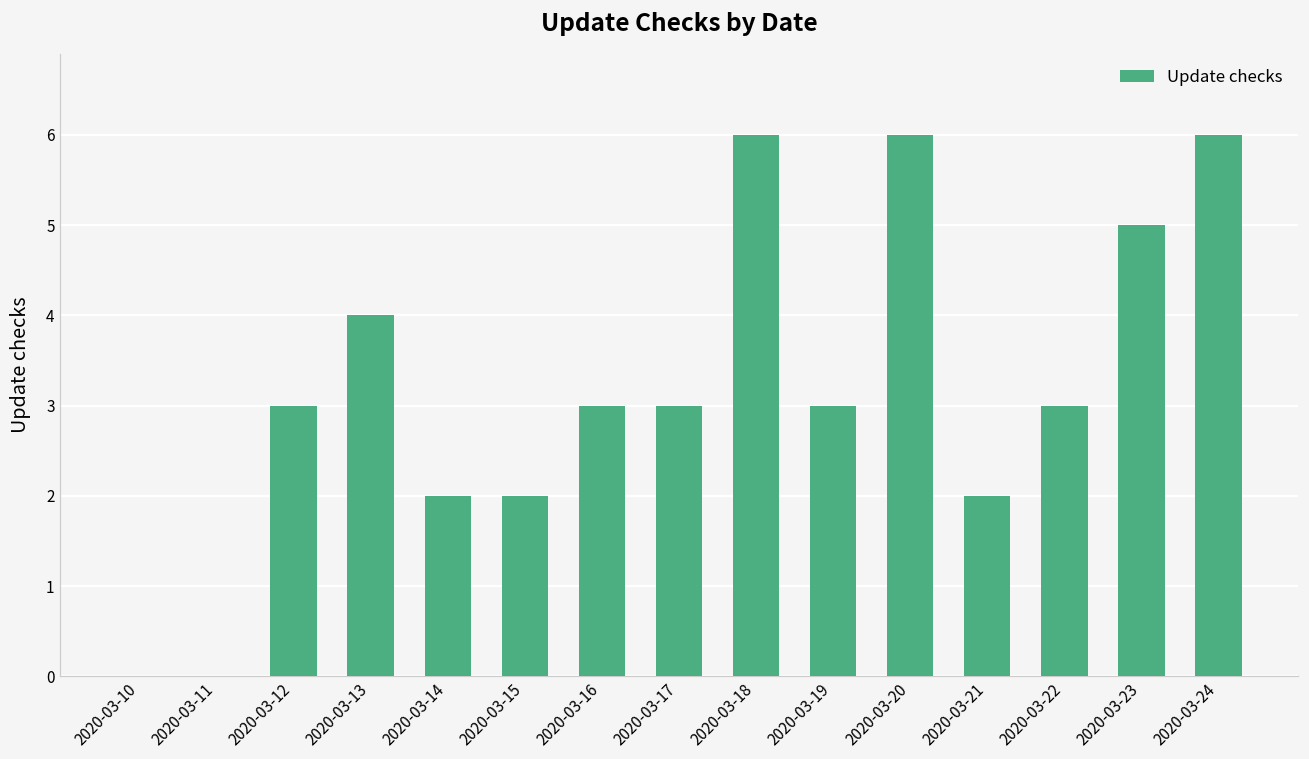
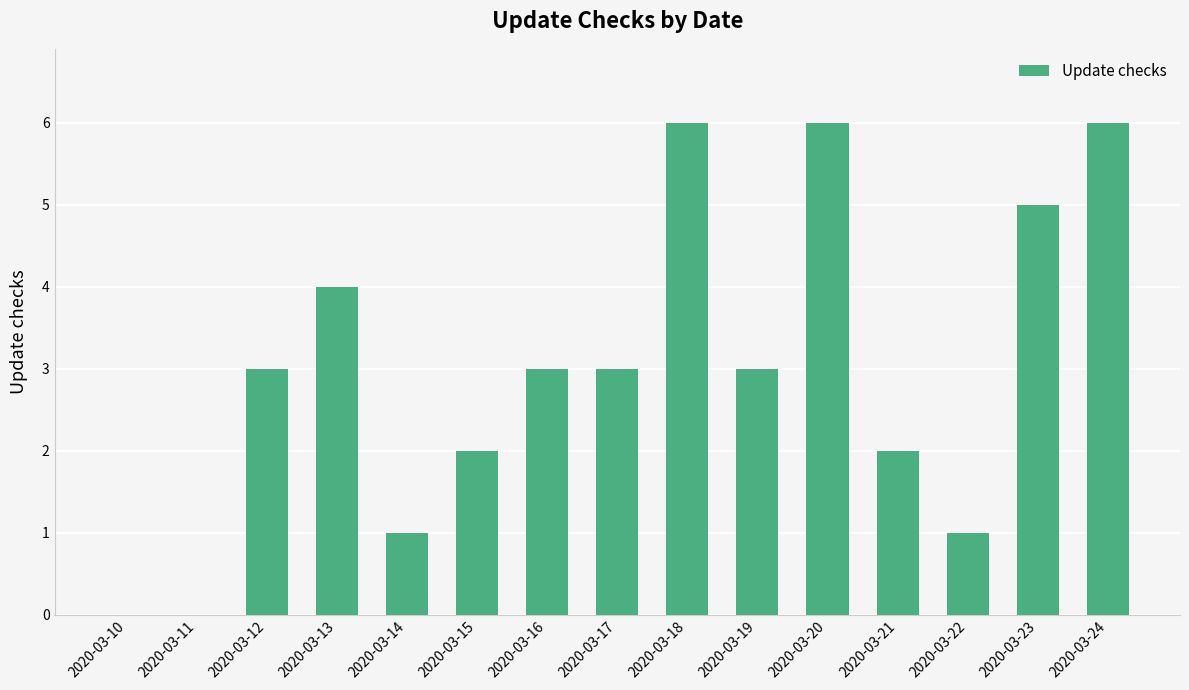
2020-03-14: 2 -> 1
2020-03-22: 3 -> 1
